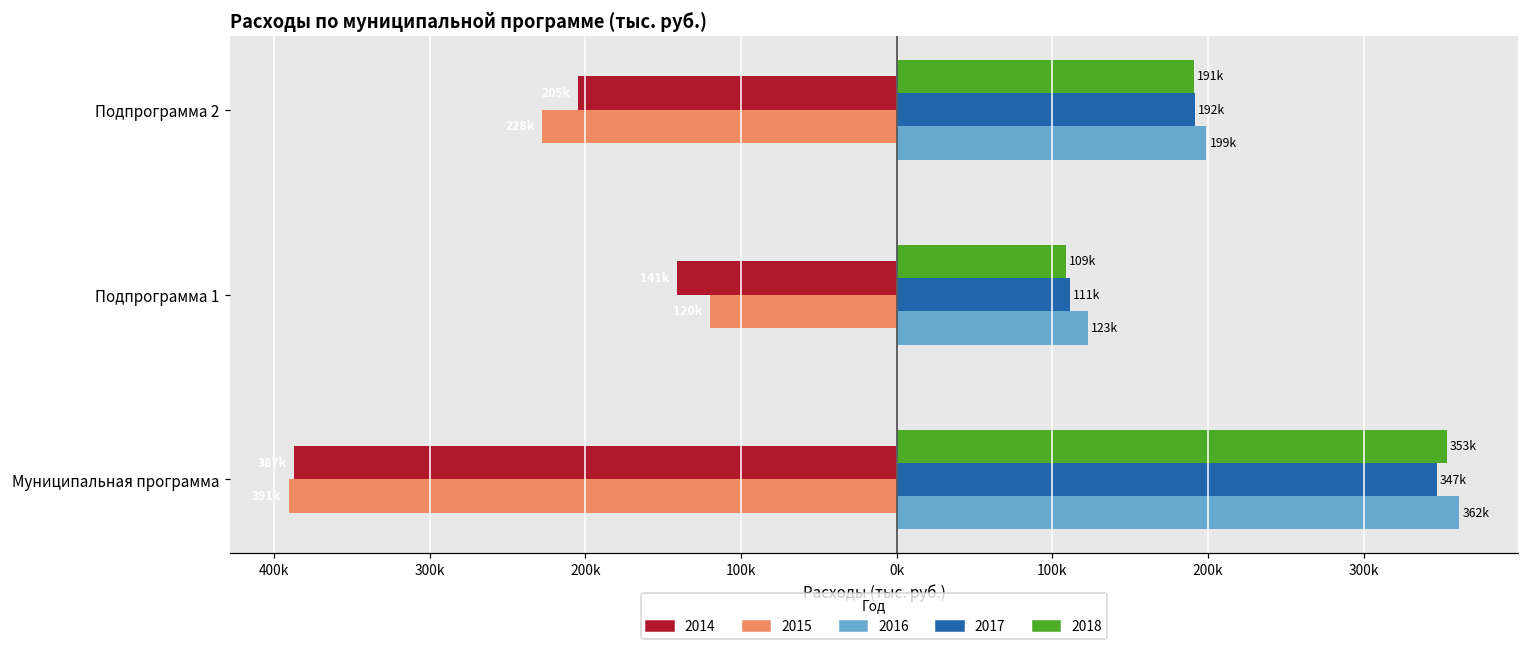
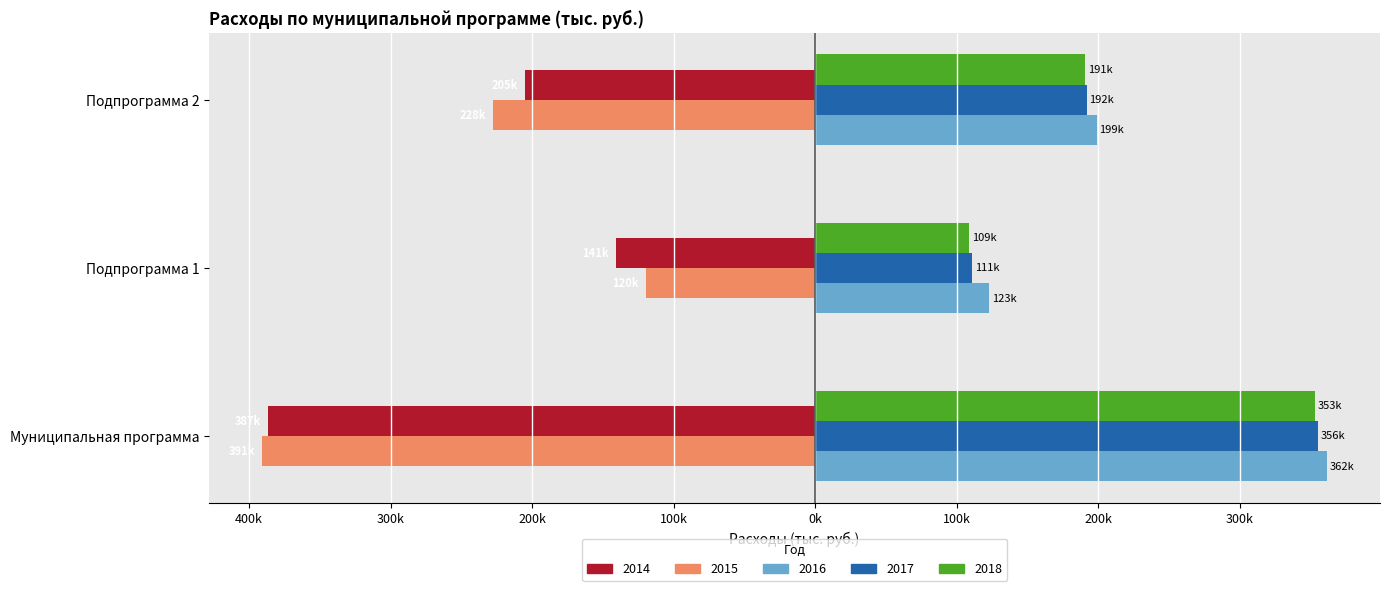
2017, Муниципальная программа: 347k -> 356k
